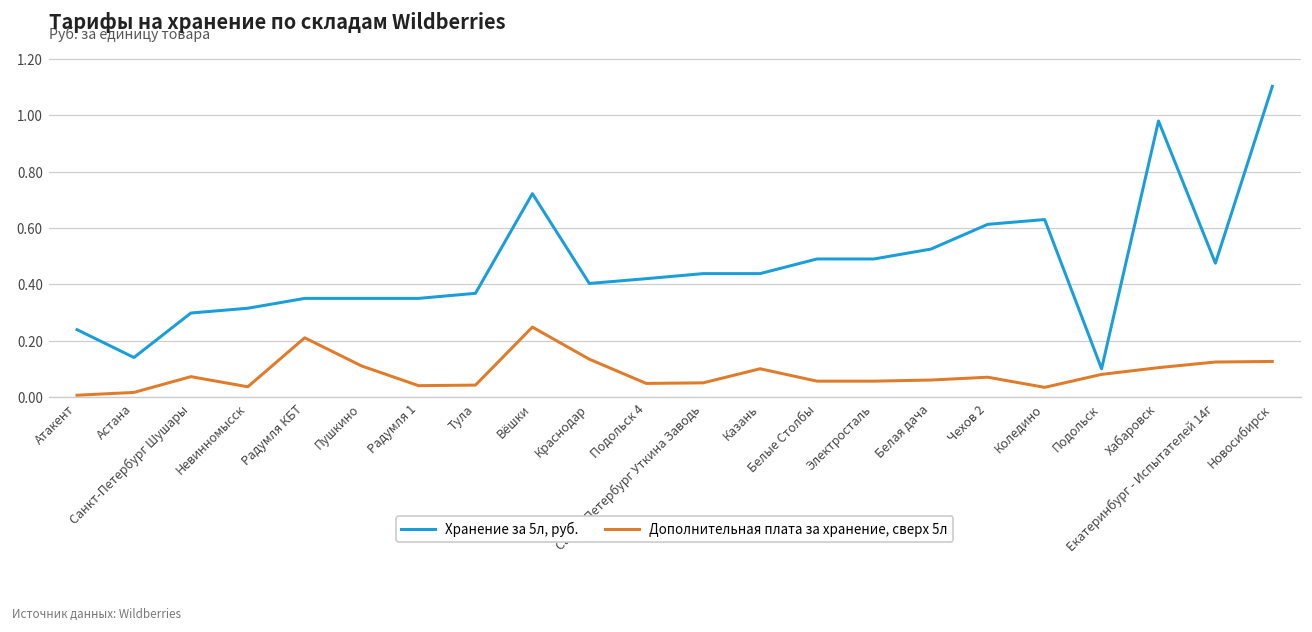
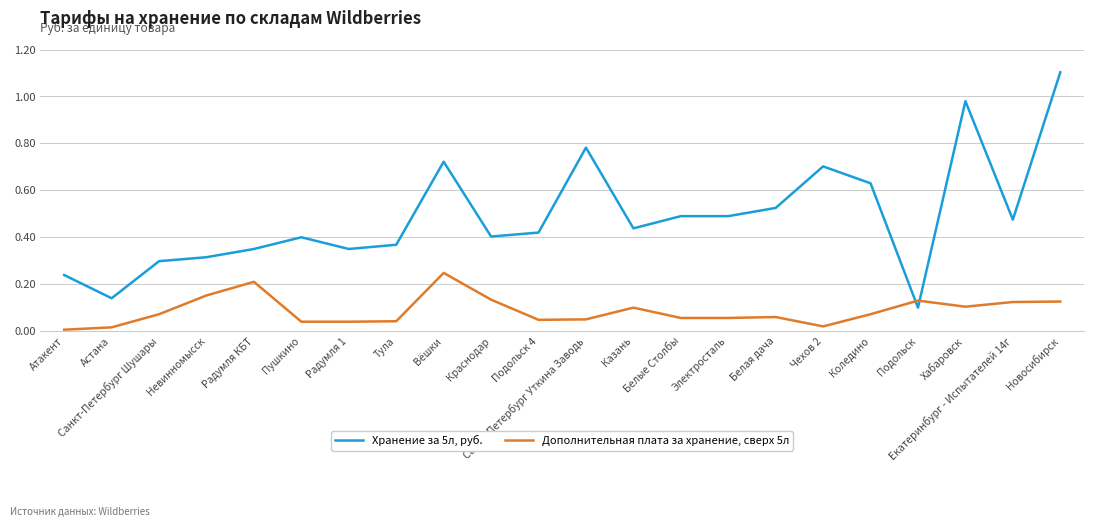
Дополнительная плата за хранение, сверх 5л, Невинномысск: 0.04 -> 0.15
Хранение за 5л, руб., Пушкино: 0.35 -> 0.40
Дополнительная плата за хранение, сверх 5л, Пушкино: 0.11 -> 0.04
Хранение за 5л, руб., Санкт-Петербург Уткина Заводь: 0.44 -> 0.78
Хранение за 5л, руб., Чехов 2: 0.61 -> 0.70
Дополнительная плата за хранение, сверх 5л, Чехов 2: 0.07 -> 0.02
Дополнительная плата за хранение, сверх 5л, Коледино: 0.03 -> 0.07
Дополнительная плата за хранение, сверх 5л, Подольск: 0.08 -> 0.13
